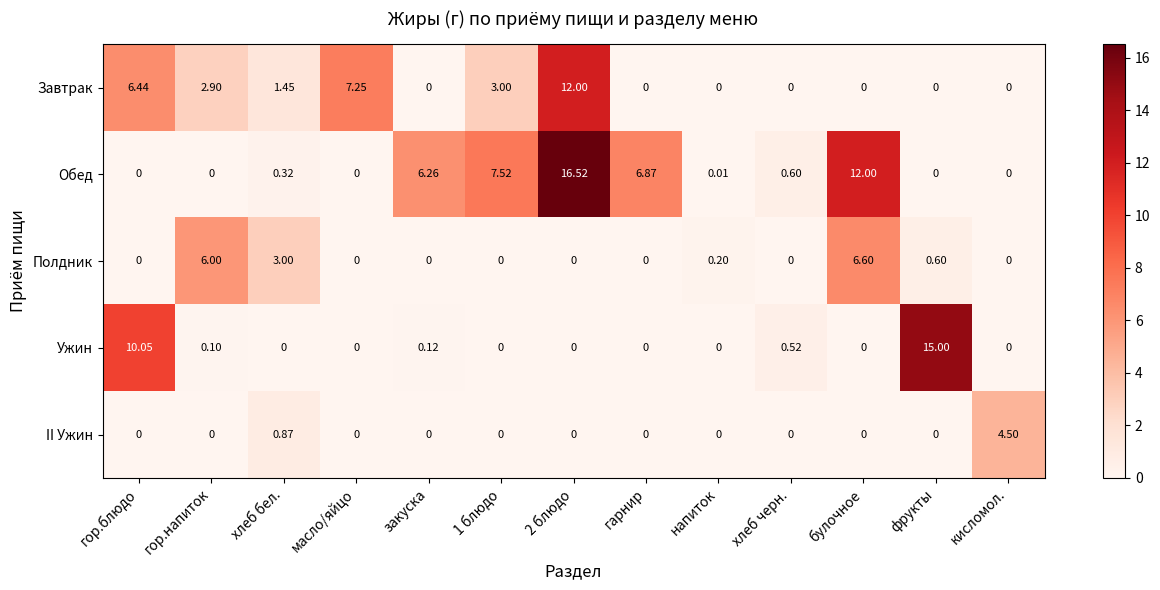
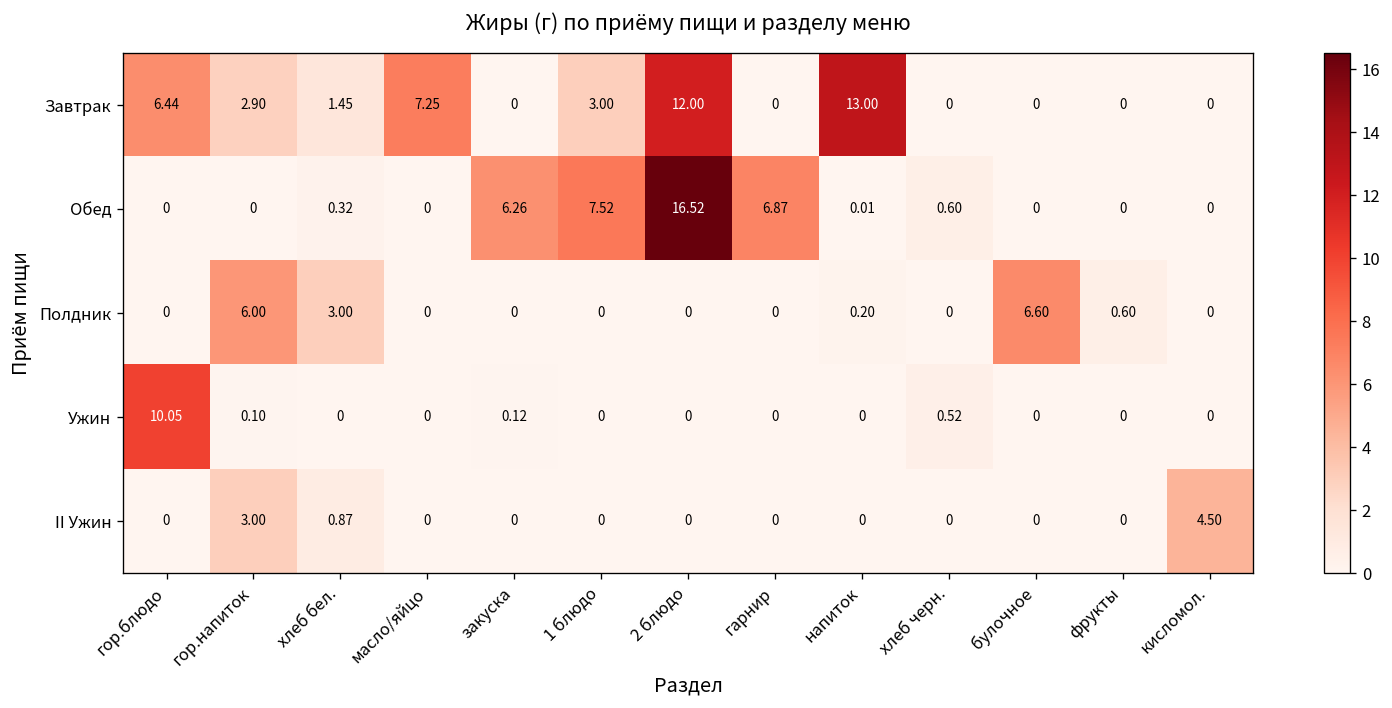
Завтрак, напиток: 0 -> 13.00
Обед, булочное: 12.00 -> 0
Ужин, фрукты: 15.00 -> 0
II Ужин, гор.напиток: 0 -> 3.00
